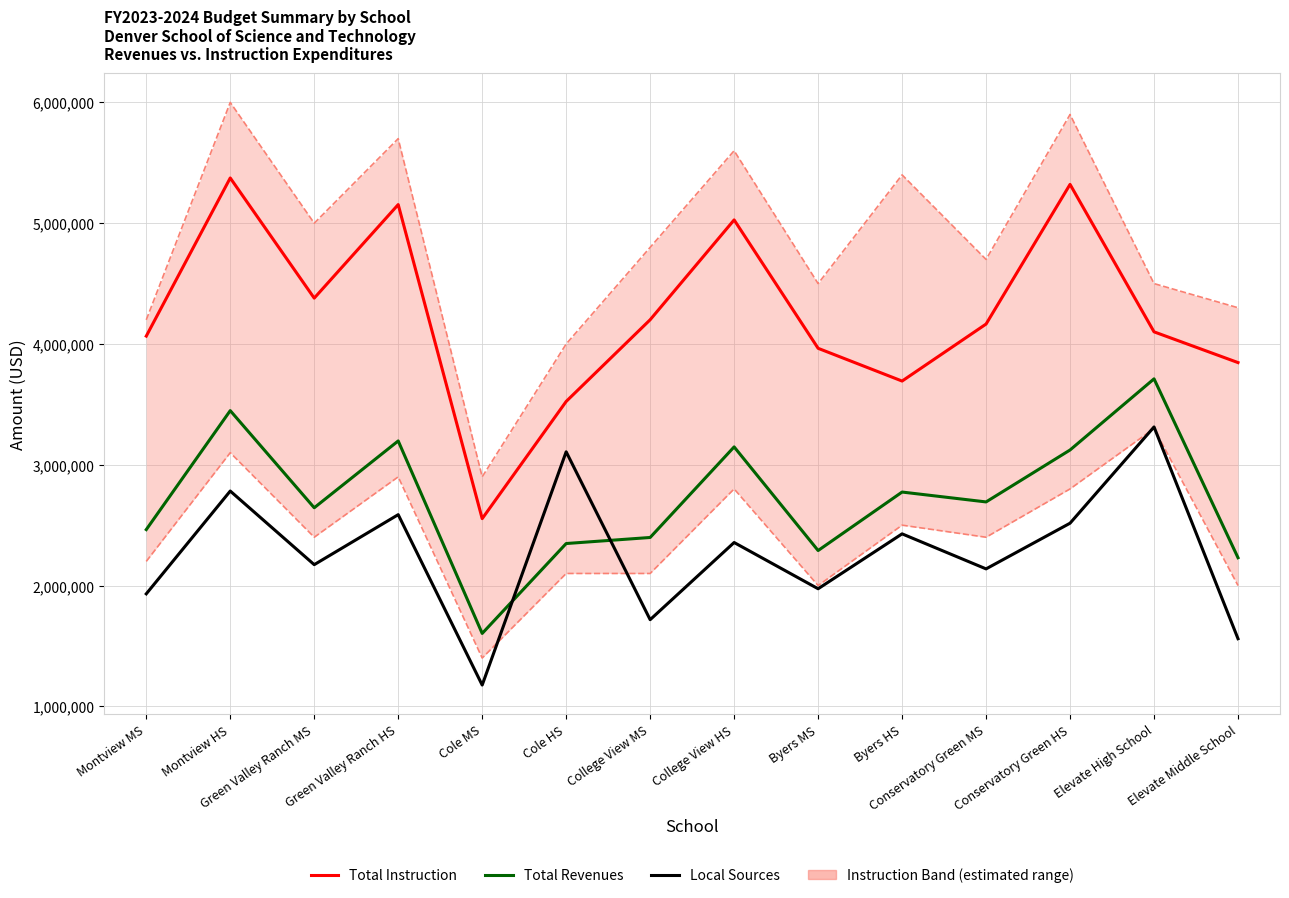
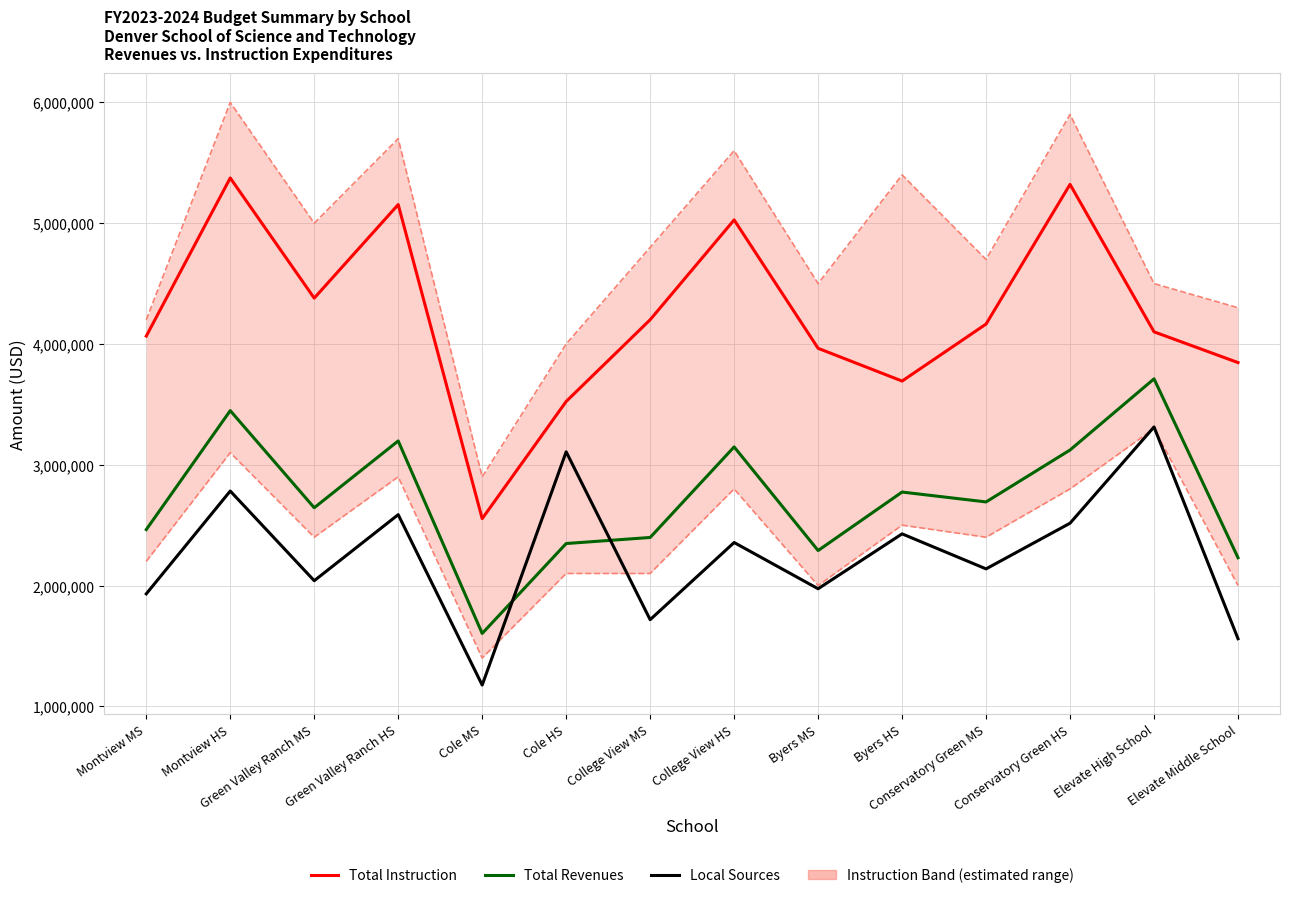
Local Sources, Green Valley Ranch MS: 2,170,000 -> 2,040,000
